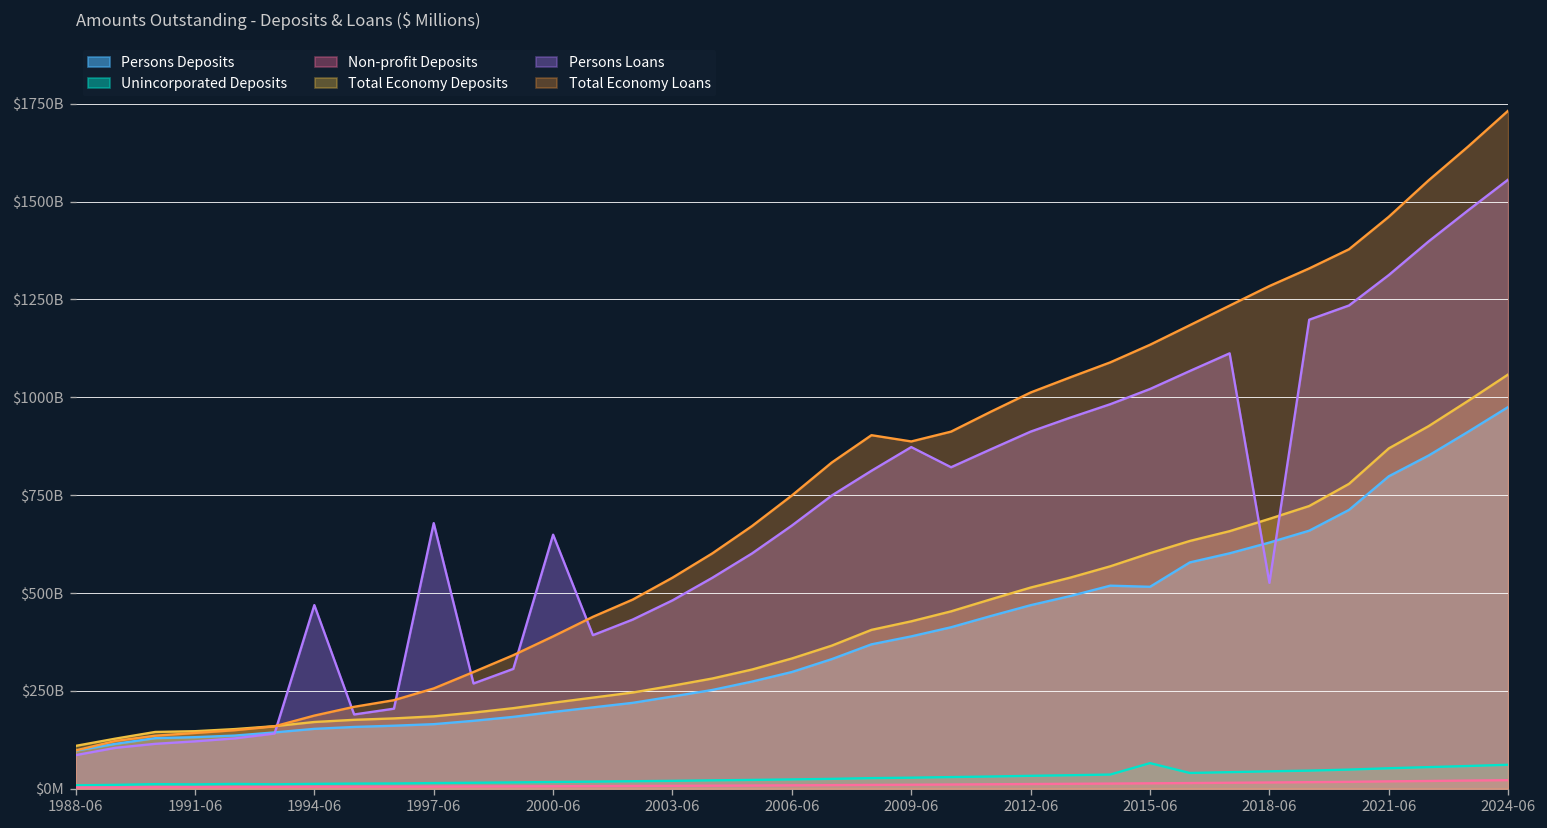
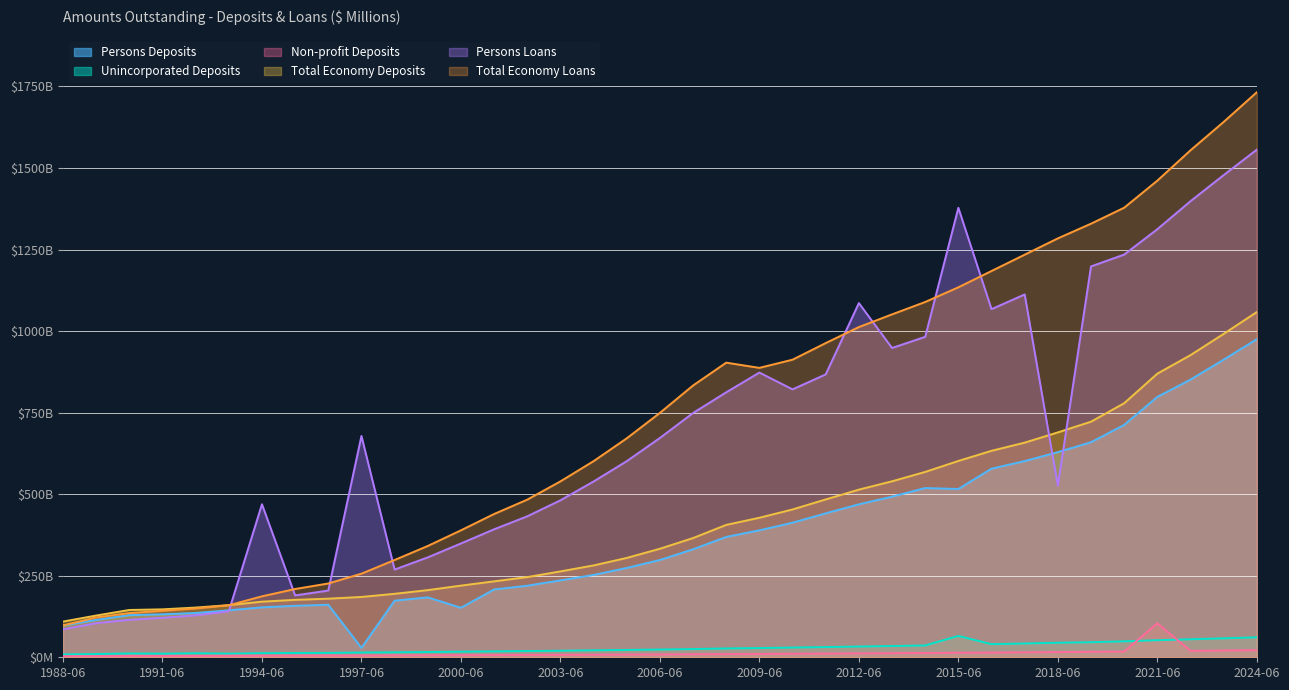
Persons Deposits, 1997-06: $160000000000 -> $30000000000
Persons Deposits, 2000-06: $200000000000 -> $150000000000
Persons Loans, 2000-06: $650000000000 -> $350000000000
Persons Loans, 2012-06: $910000000000 -> $1090000000000
Persons Loans, 2015-06: $1020000000000 -> $1380000000000
Non-profit Deposits, 2021-06: $20000000000 -> $100000000000
